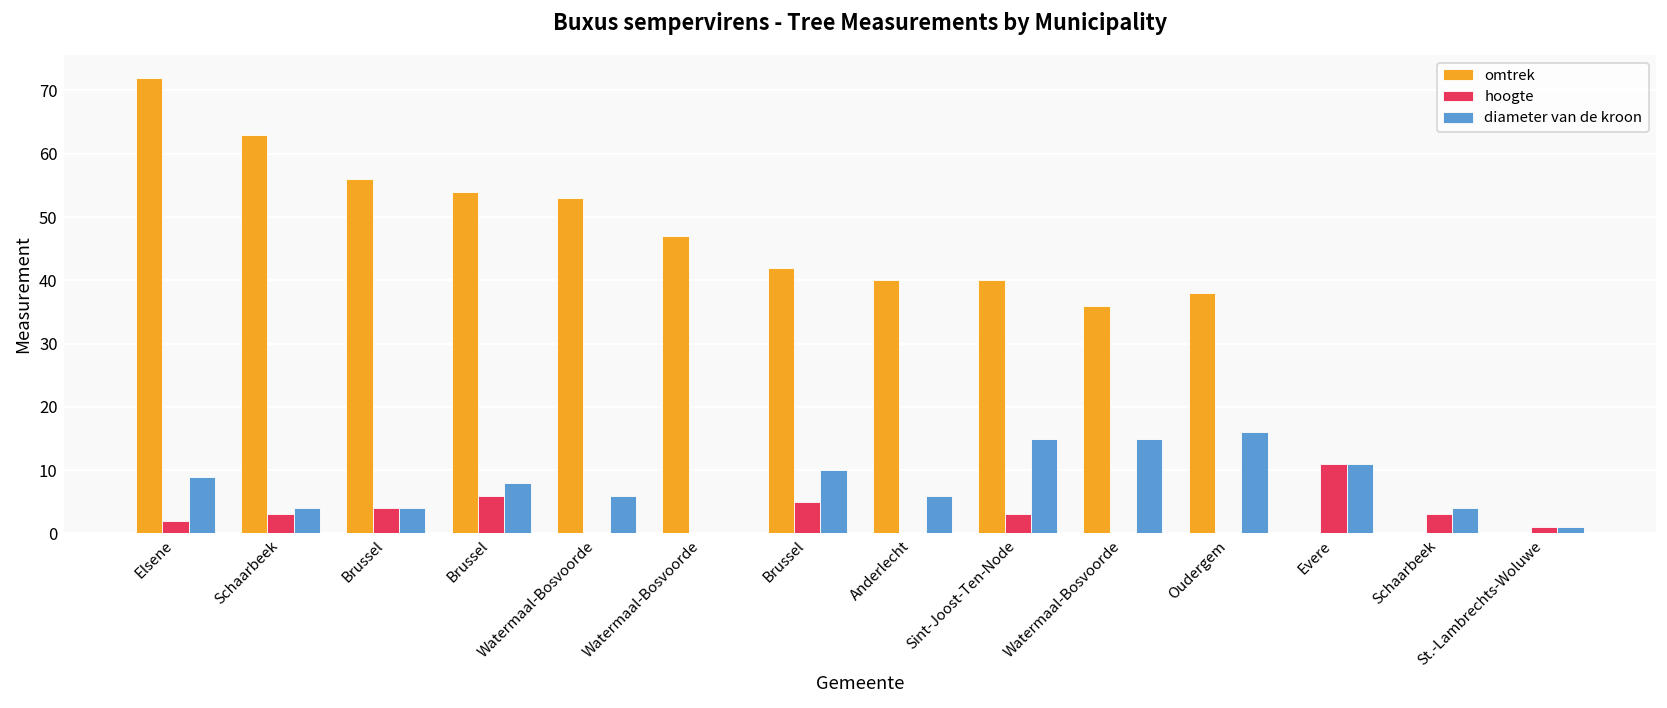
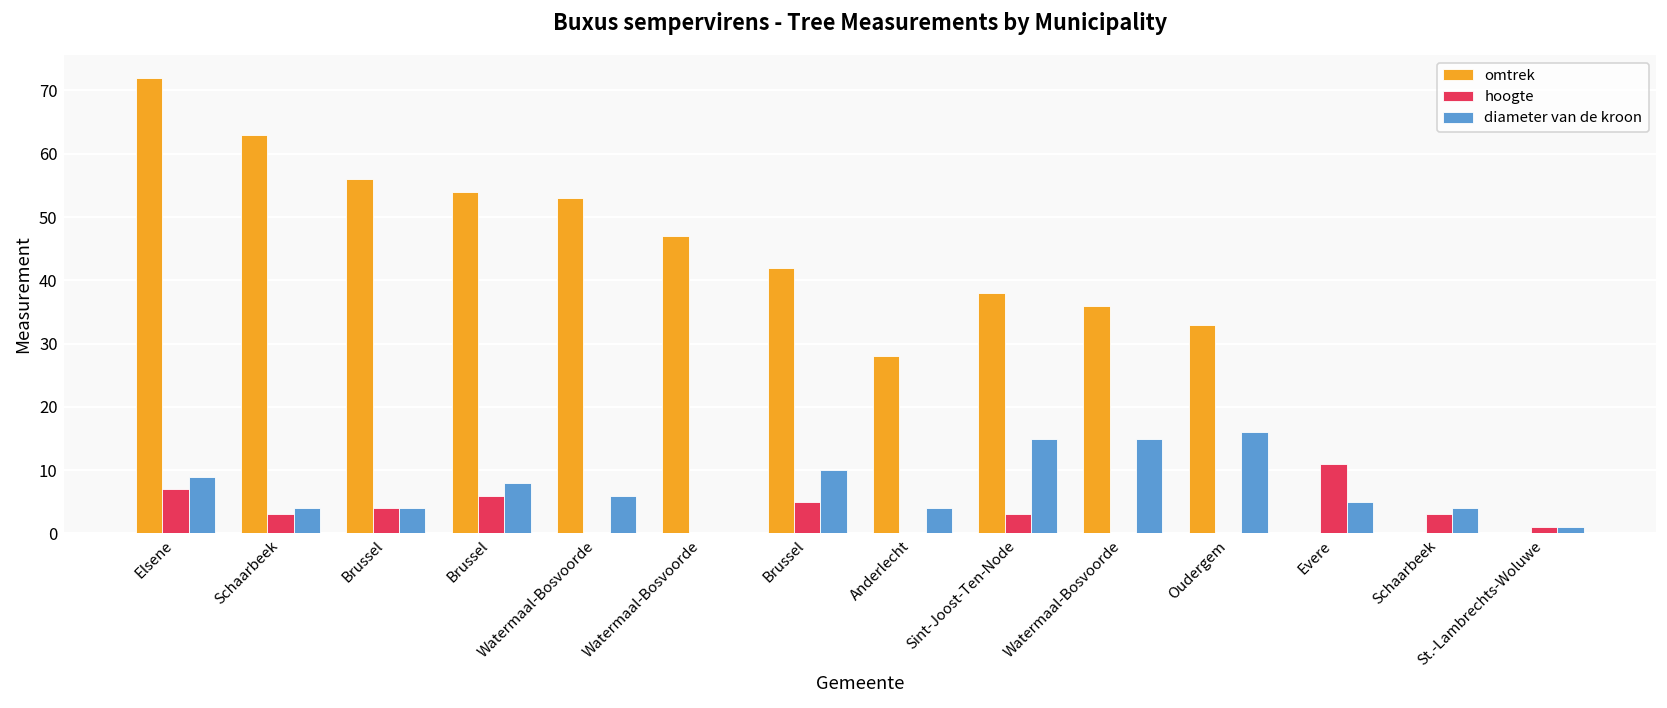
hoogte, Elsene: 2 -> 7
omtrek, Anderlecht: 40 -> 28
diameter van de kroon, Anderlecht: 6 -> 4
omtrek, Sint-Joost-Ten-Node: 40 -> 38
omtrek, Oudergem: 38 -> 33
diameter van de kroon, Evere: 11 -> 5
